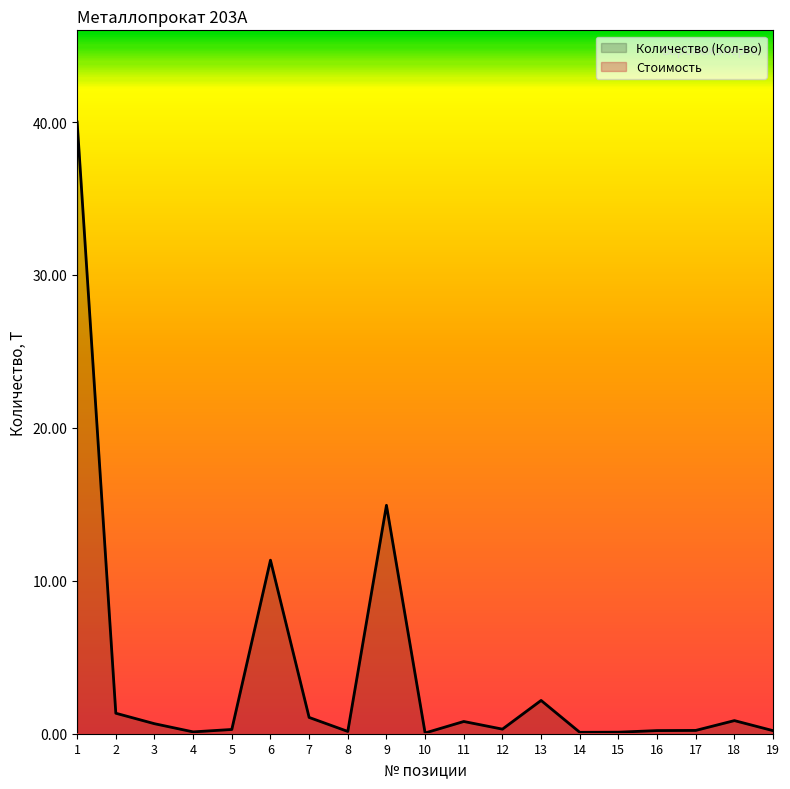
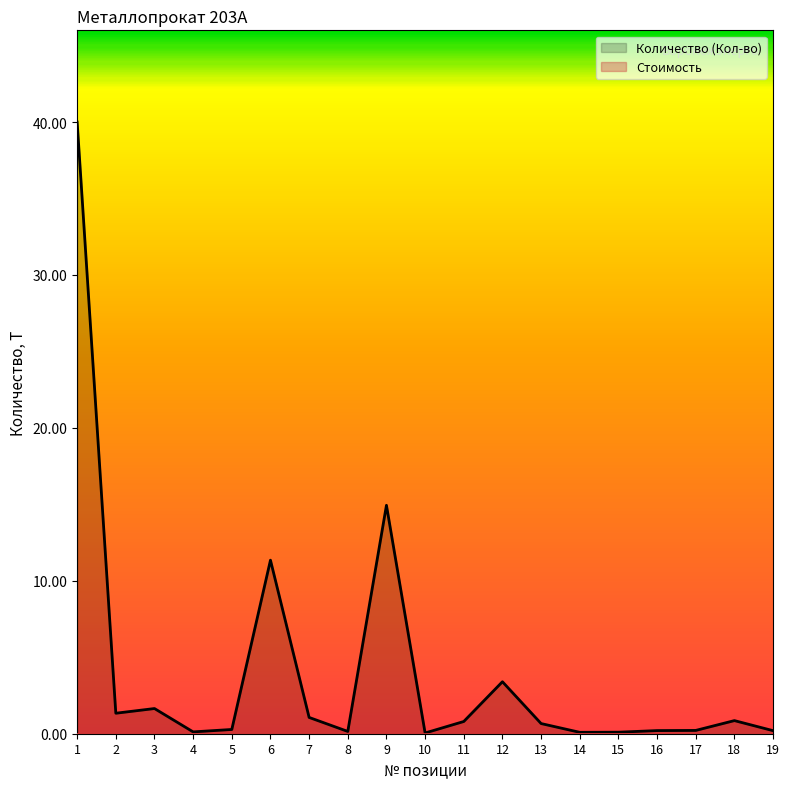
Количество (Кол-во), 3: 0.7 -> 1.6
Количество (Кол-во), 12: 0.3 -> 3.4
Количество (Кол-во), 13: 2.2 -> 0.7
